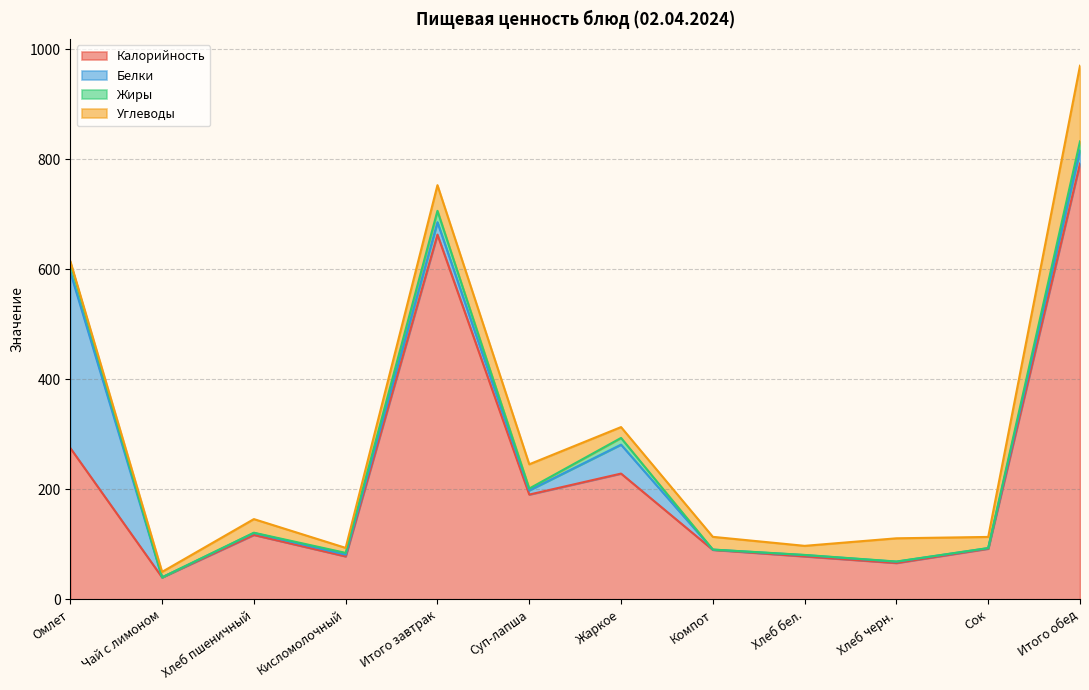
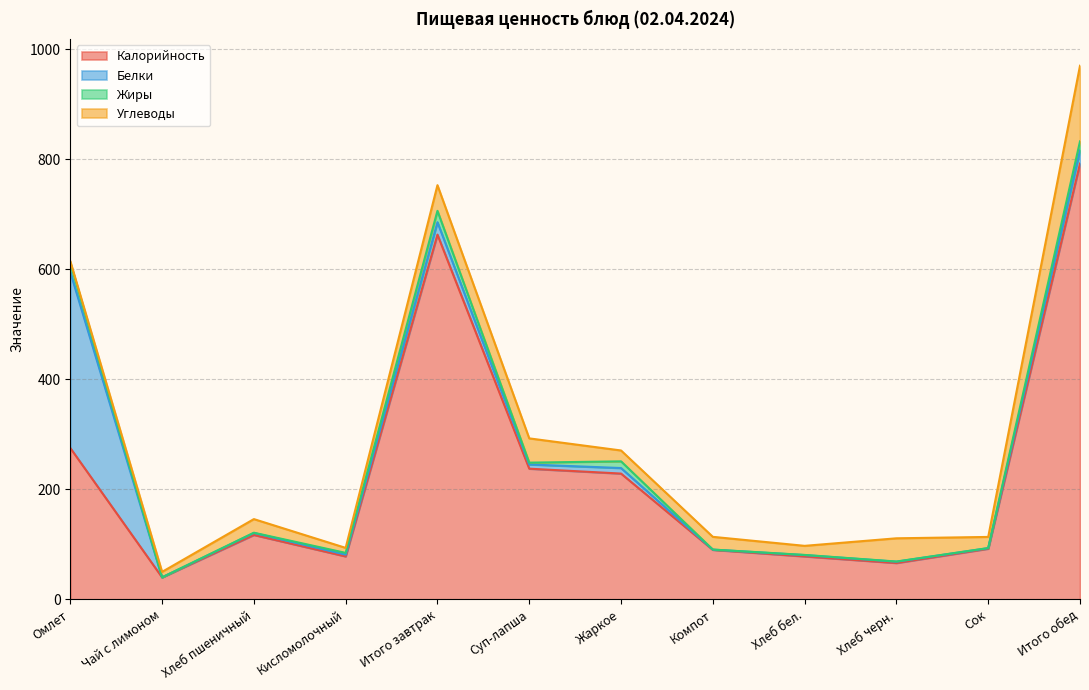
Калорийность, Суп-лапша: 190 -> 240
Белки, Жаркое: 50 -> 10
